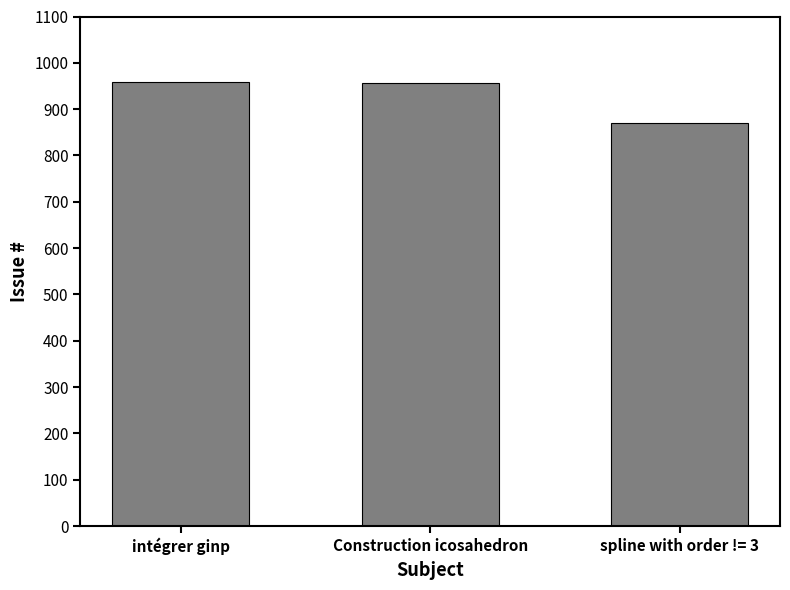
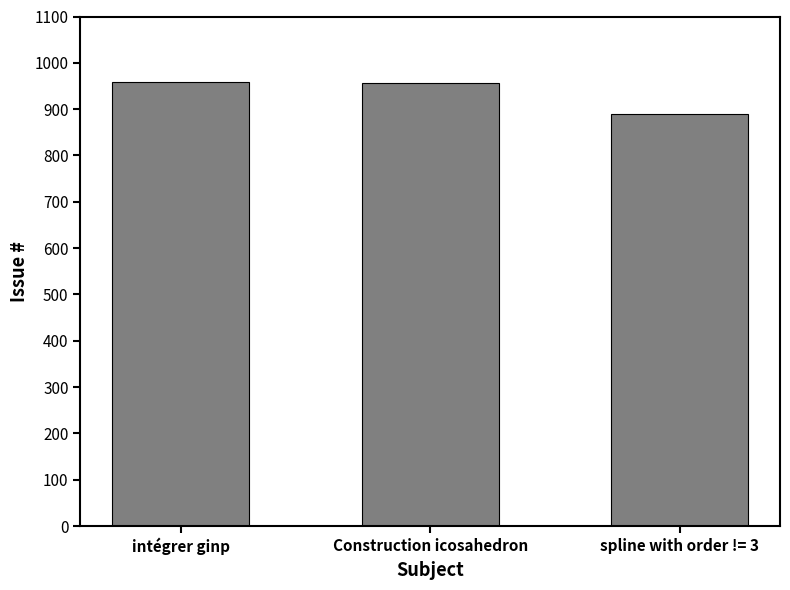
spline with order != 3: 870 -> 890
